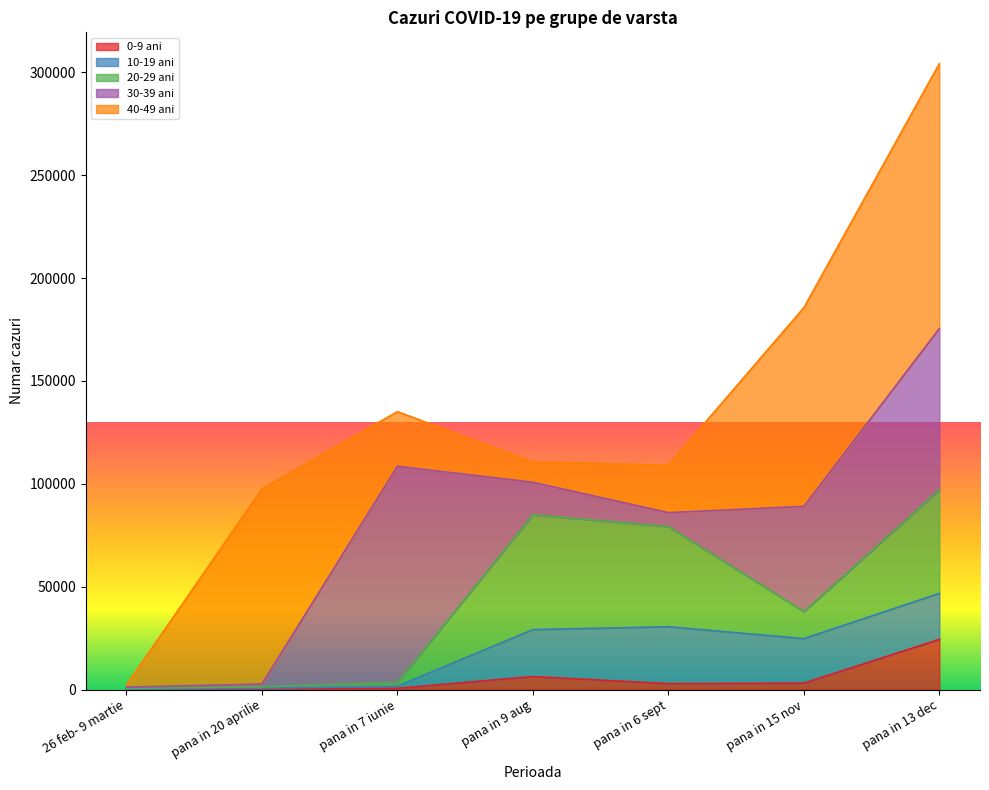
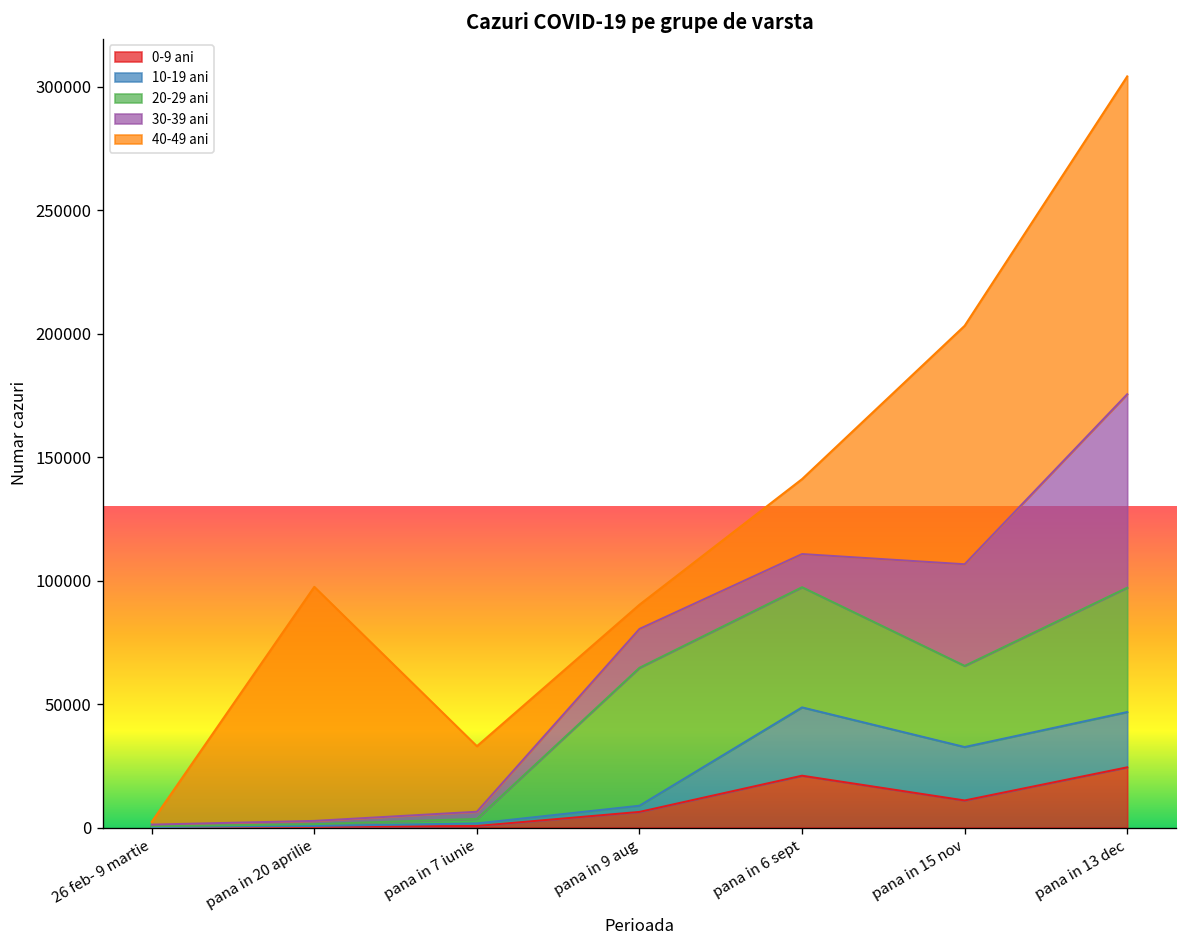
30-39 ani, pana in 7 iunie: 105000 -> 3000
10-19 ani, pana in 9 aug: 23000 -> 3000
0-9 ani, pana in 6 sept: 3000 -> 21000
30-39 ani, pana in 6 sept: 7000 -> 13000
40-49 ani, pana in 6 sept: 23000 -> 30000
0-9 ani, pana in 15 nov: 3000 -> 11000
20-29 ani, pana in 15 nov: 13000 -> 33000
30-39 ani, pana in 15 nov: 51000 -> 41000
